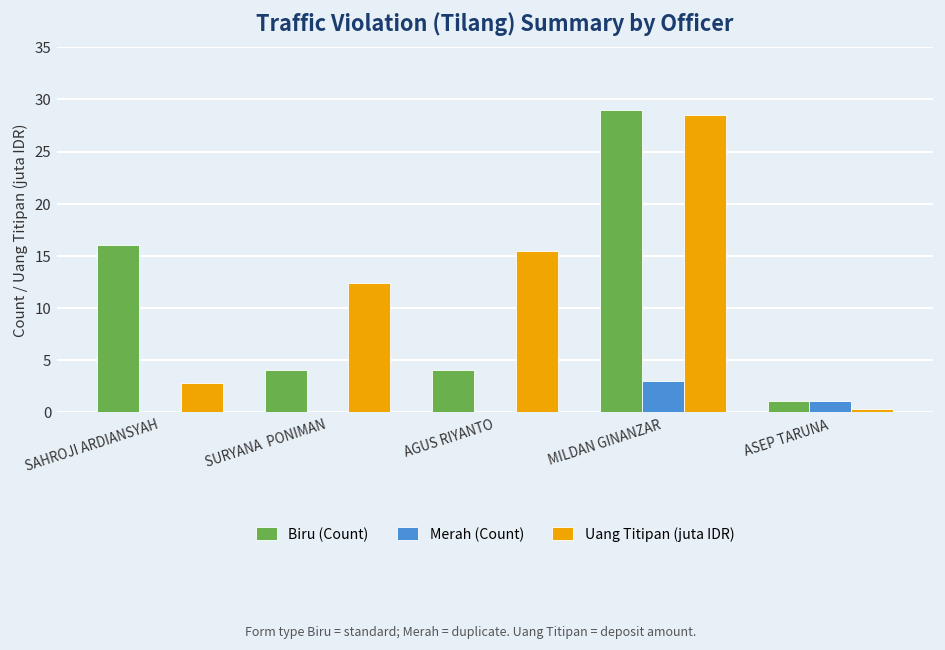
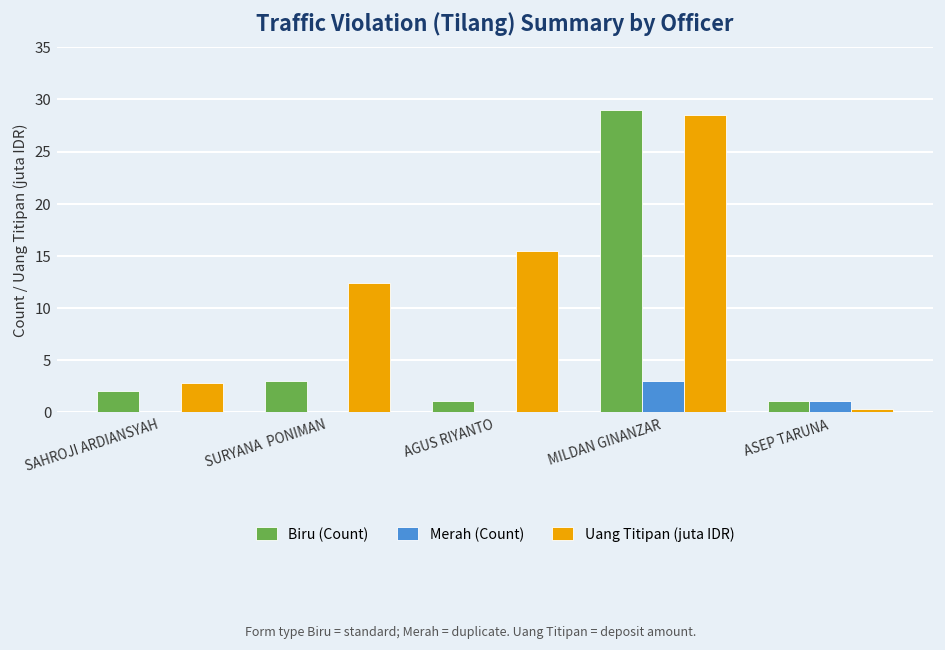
Biru (Count), SAHROJI ARDIANSYAH: 16 -> 2
Biru (Count), SURYANA PONIMAN: 4 -> 3
Biru (Count), AGUS RIYANTO: 4 -> 1
